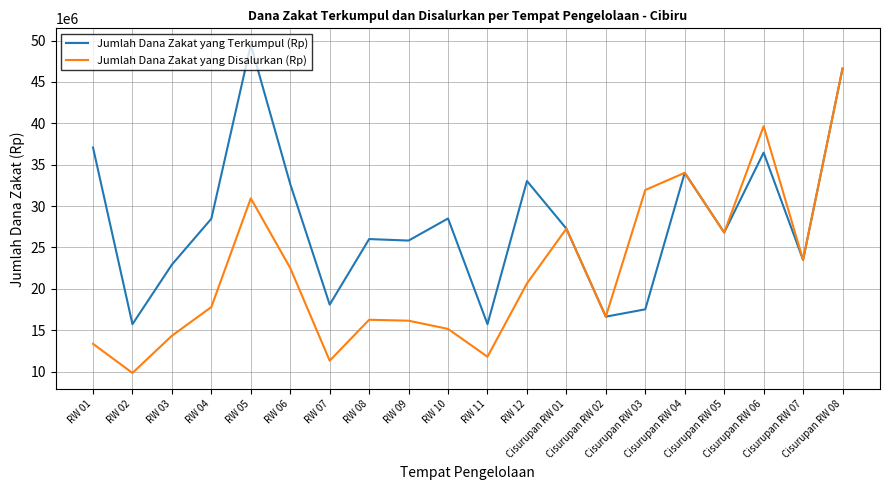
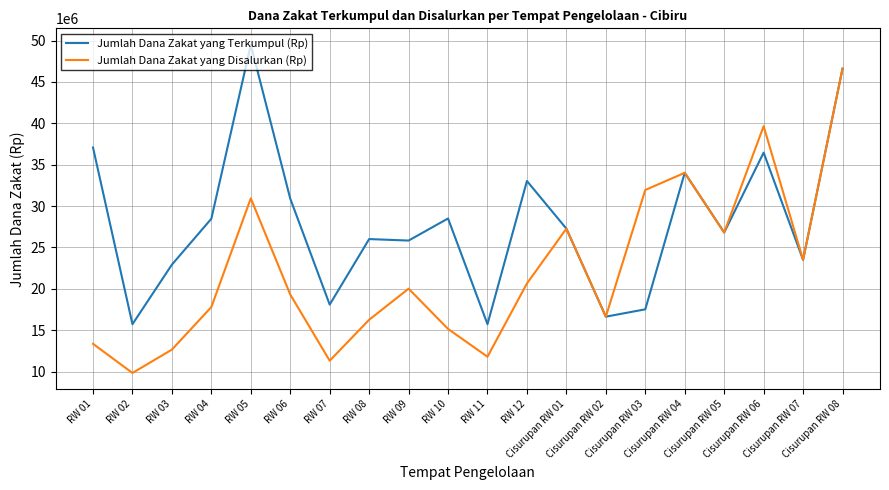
Jumlah Dana Zakat yang Disalurkan (Rp), RW 03: 14000000 -> 13000000
Jumlah Dana Zakat yang Terkumpul (Rp), RW 06: 33000000 -> 31000000
Jumlah Dana Zakat yang Disalurkan (Rp), RW 06: 23000000 -> 19000000
Jumlah Dana Zakat yang Disalurkan (Rp), RW 09: 16000000 -> 20000000
